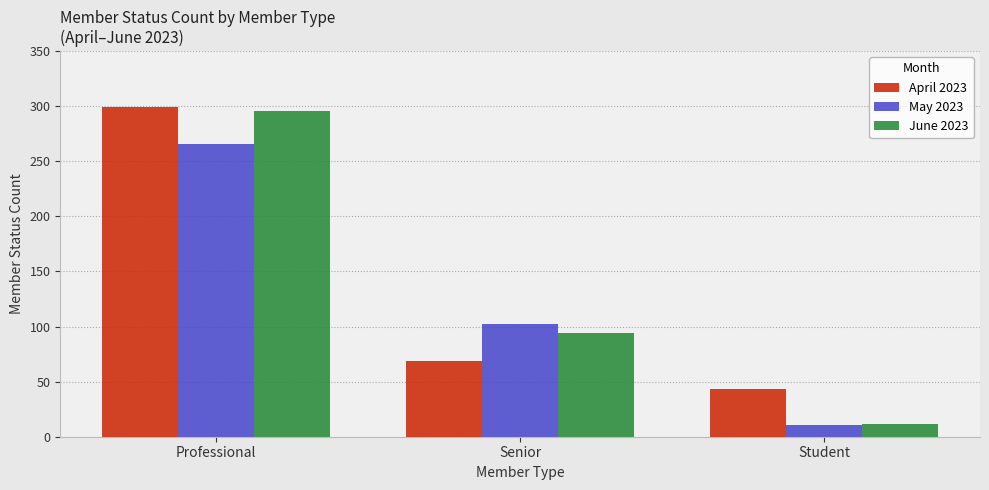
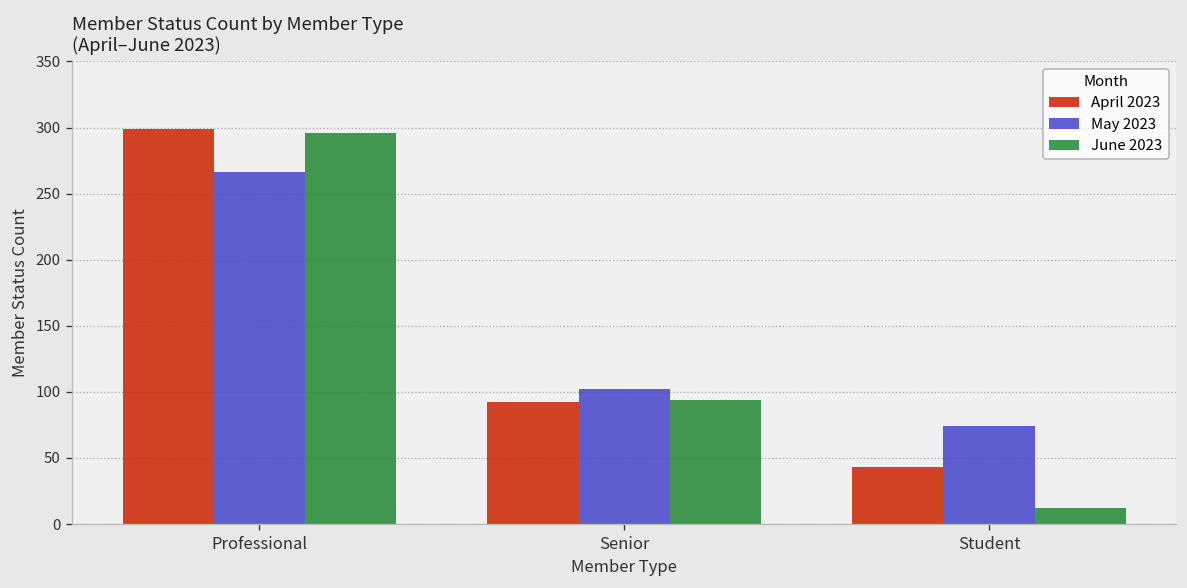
April 2023, Senior: 69 -> 92
May 2023, Student: 11 -> 74
